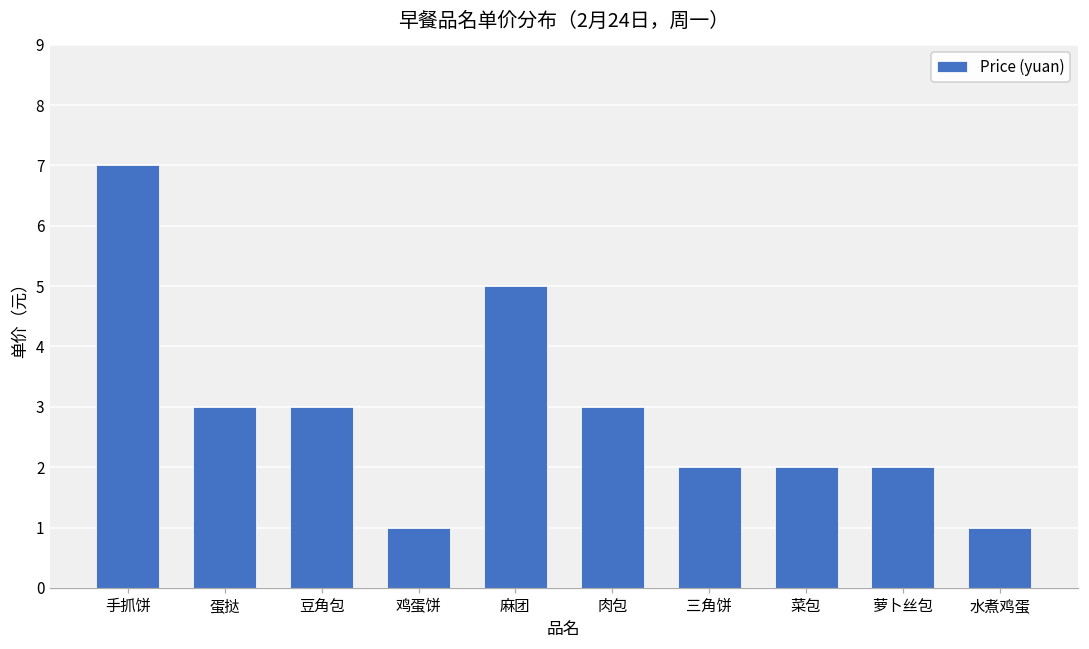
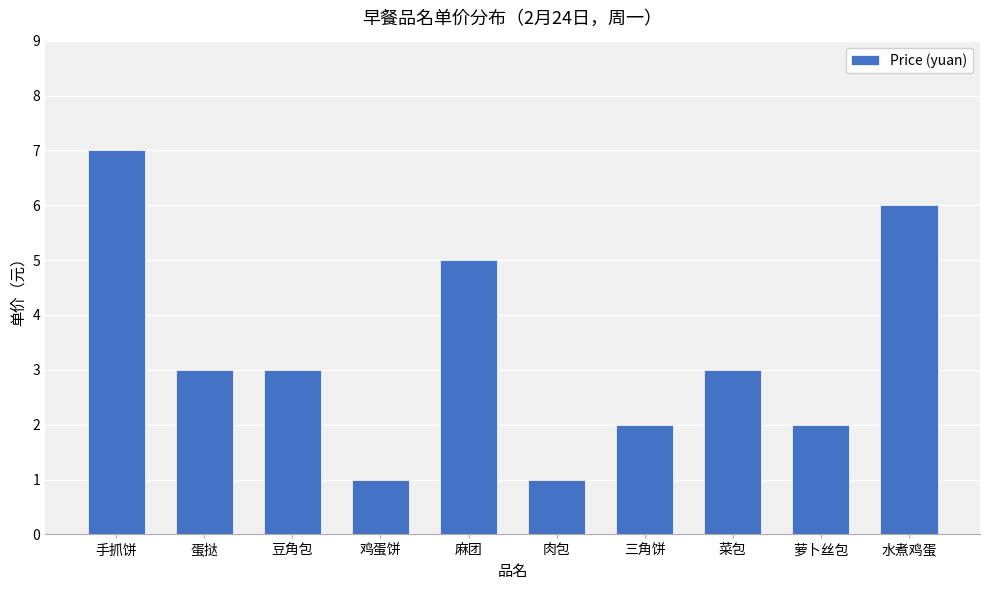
肉包: 3 -> 1
菜包: 2 -> 3
水煮鸡蛋: 1 -> 6
